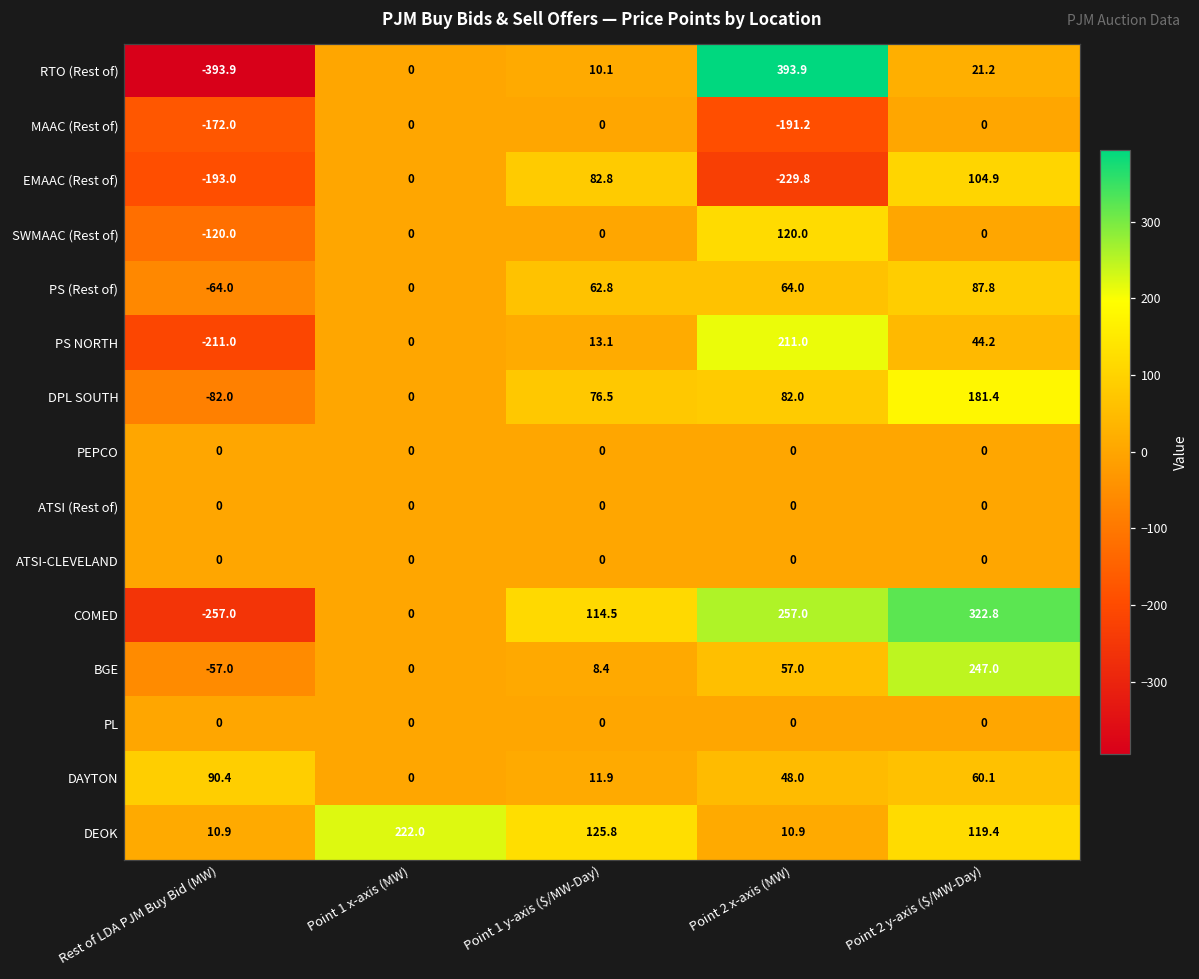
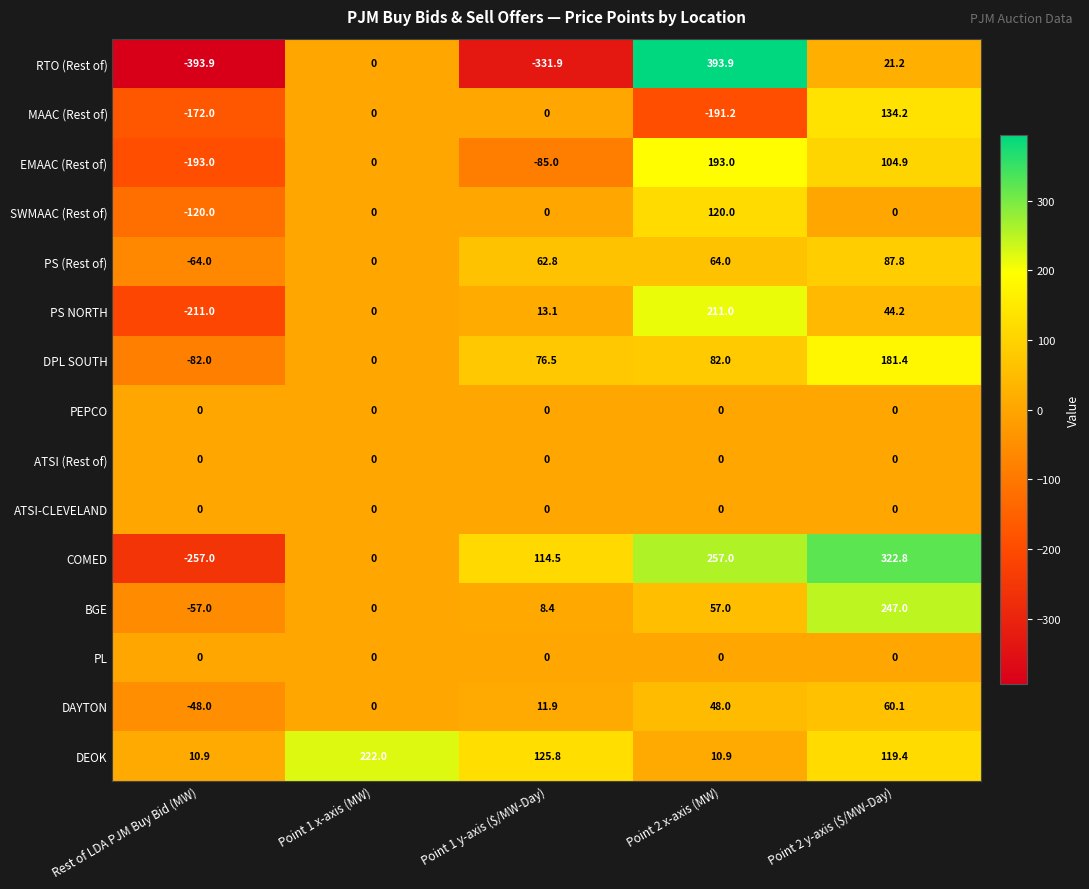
RTO (Rest of), Point 1 y-axis ($/MW-Day): 10.1 -> -331.9
MAAC (Rest of), Point 2 y-axis ($/MW-Day): 0 -> 134.2
EMAAC (Rest of), Point 1 y-axis ($/MW-Day): 82.8 -> -85.0
EMAAC (Rest of), Point 2 x-axis (MW): -229.8 -> 193.0
DAYTON, Rest of LDA PJM Buy Bid (MW): 90.4 -> -48.0
